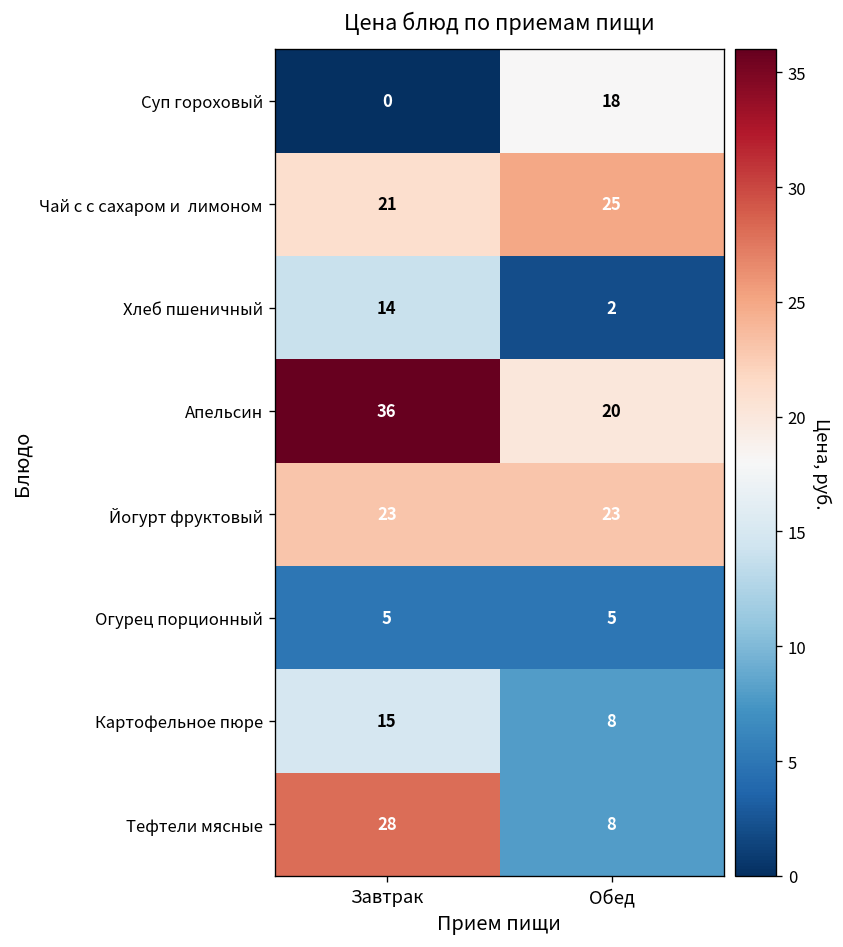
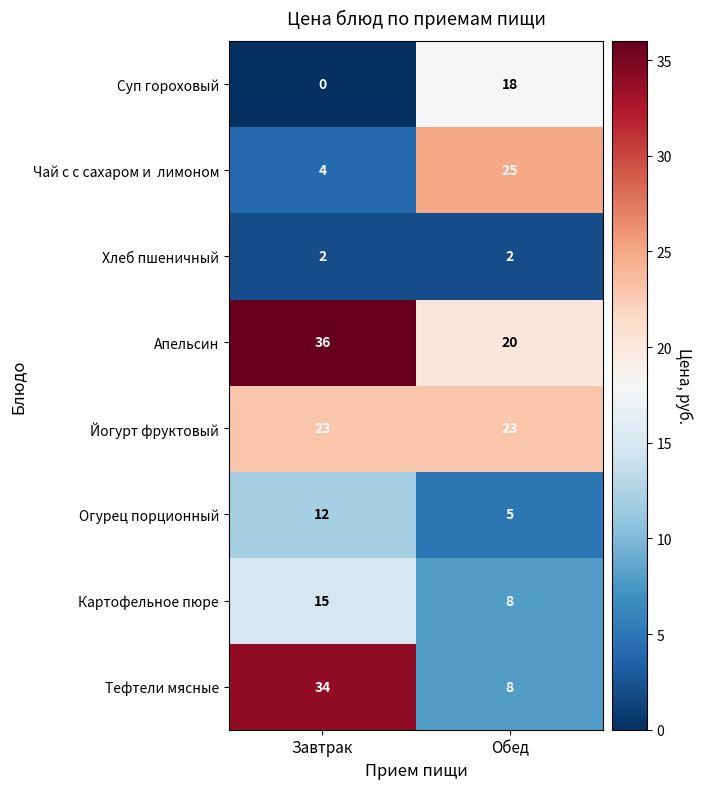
Чай с с сахаром и лимоном, Завтрак: 21 -> 4
Хлеб пшеничный, Завтрак: 14 -> 2
Огурец порционный, Завтрак: 5 -> 12
Тефтели мясные, Завтрак: 28 -> 34
